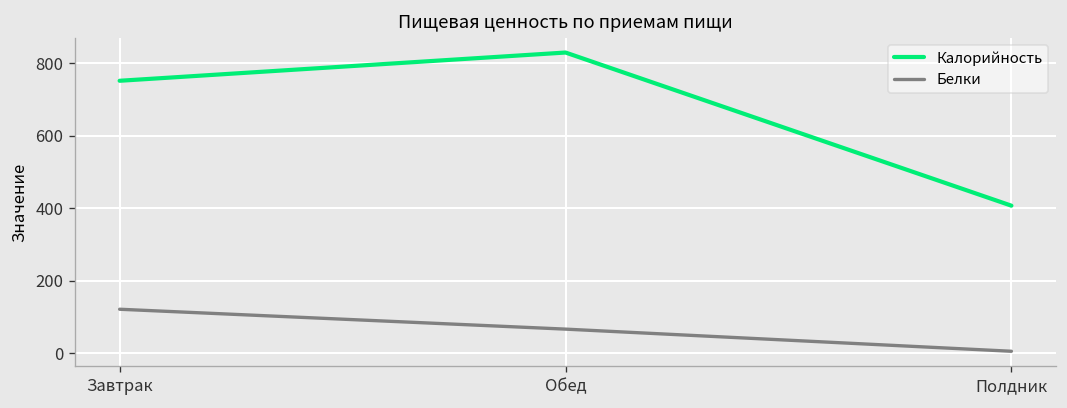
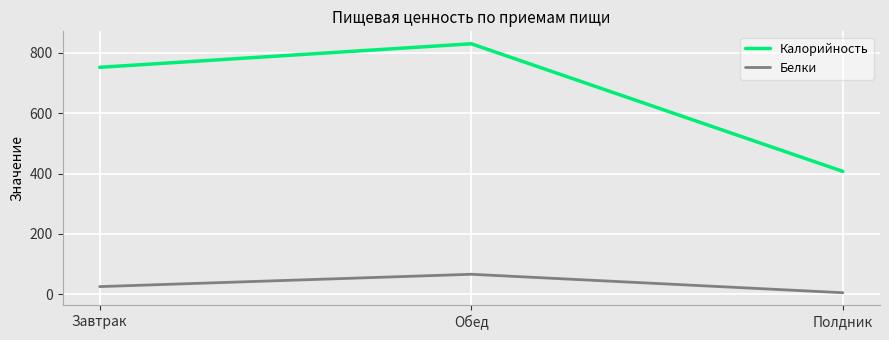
Белки, Завтрак: 120 -> 30
